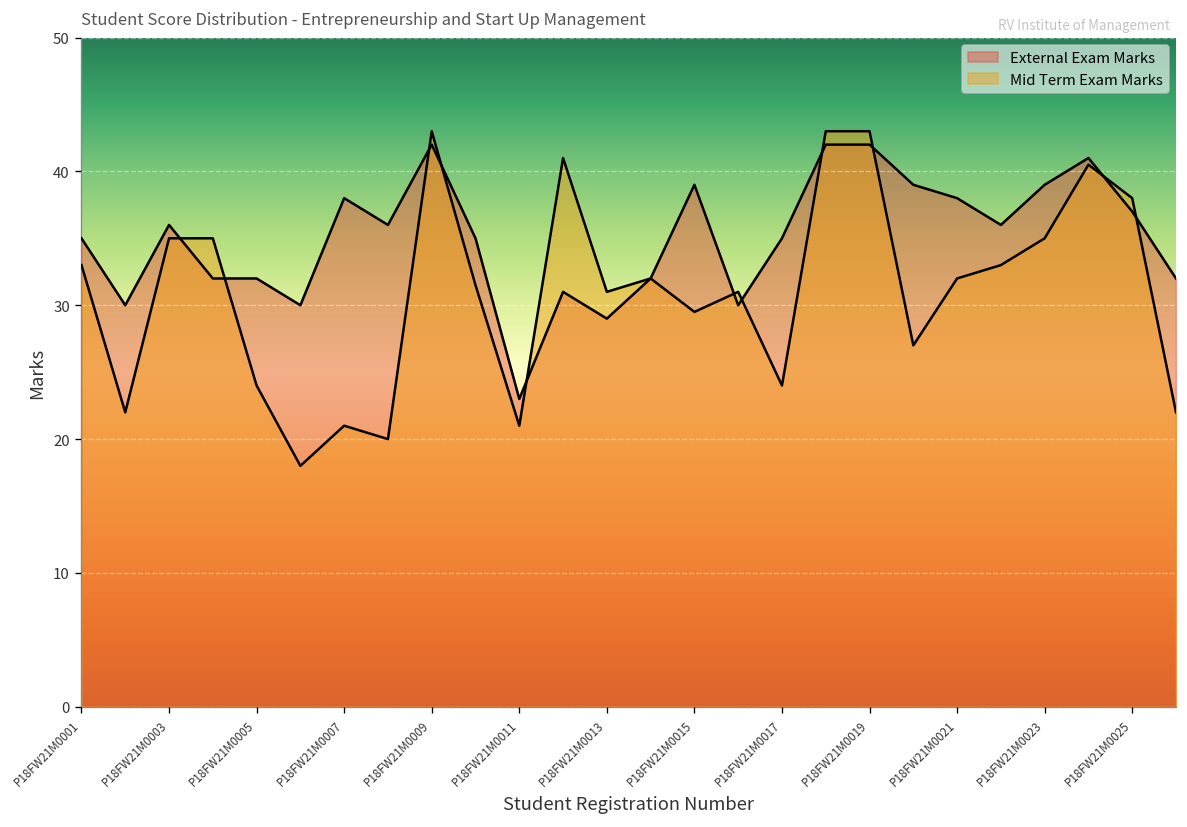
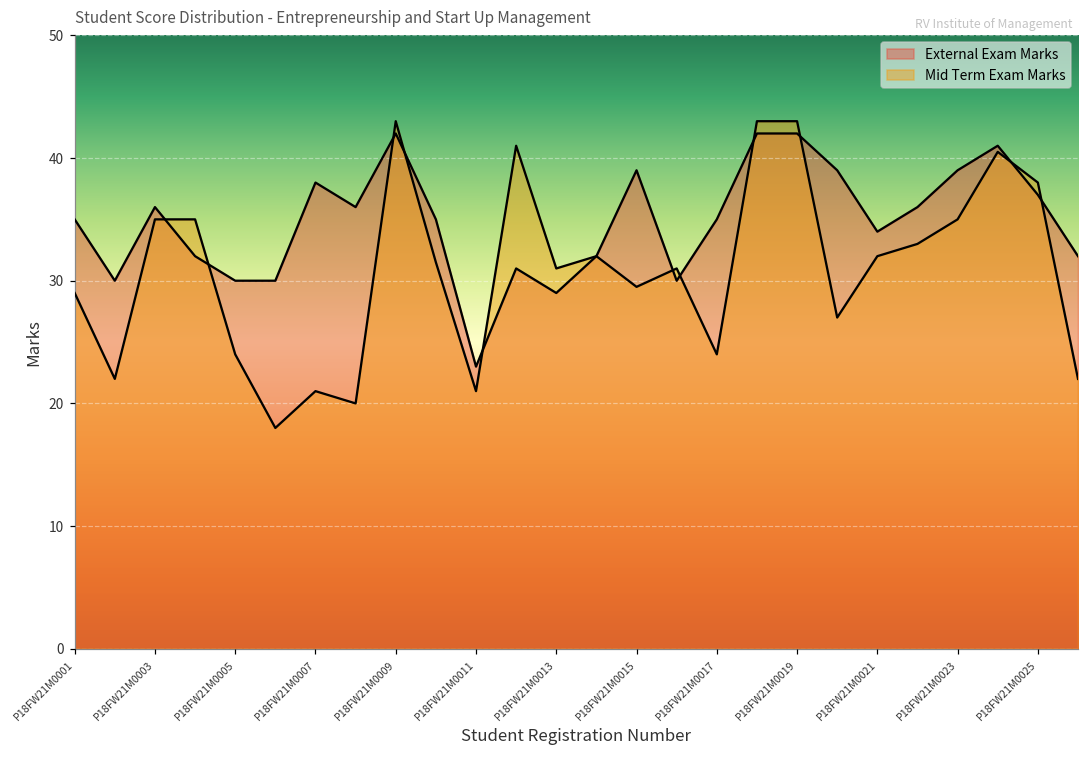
Mid Term Exam Marks, P18FW21M0001: 33 -> 29
External Exam Marks, P18FW21M0005: 32 -> 30
External Exam Marks, P18FW21M0021: 38 -> 34
